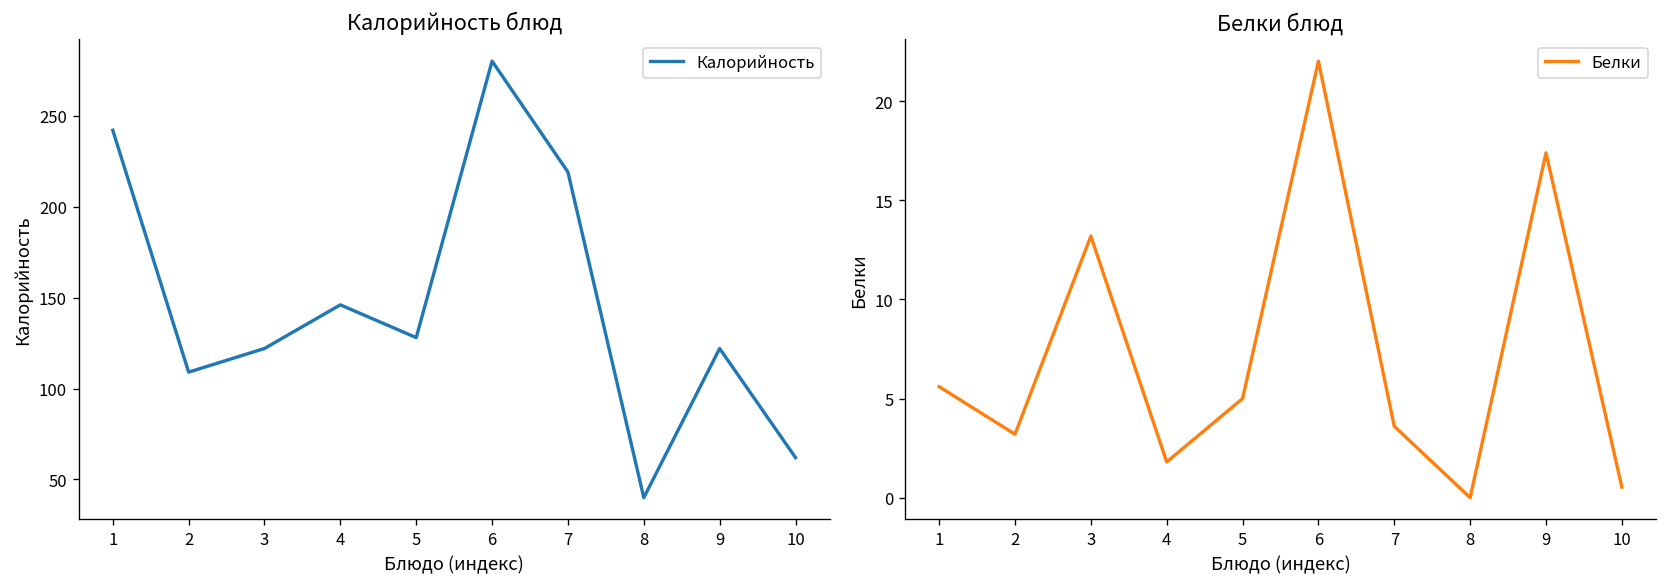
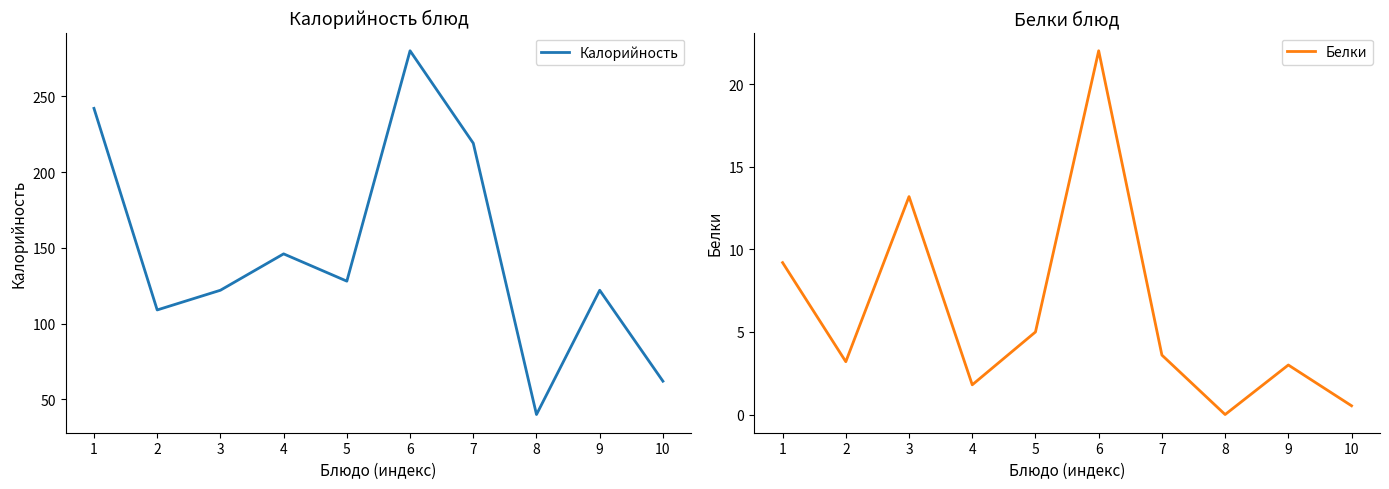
Белки блюд, 1: 5.6 -> 9.2
Белки блюд, 9: 17.4 -> 3.0
